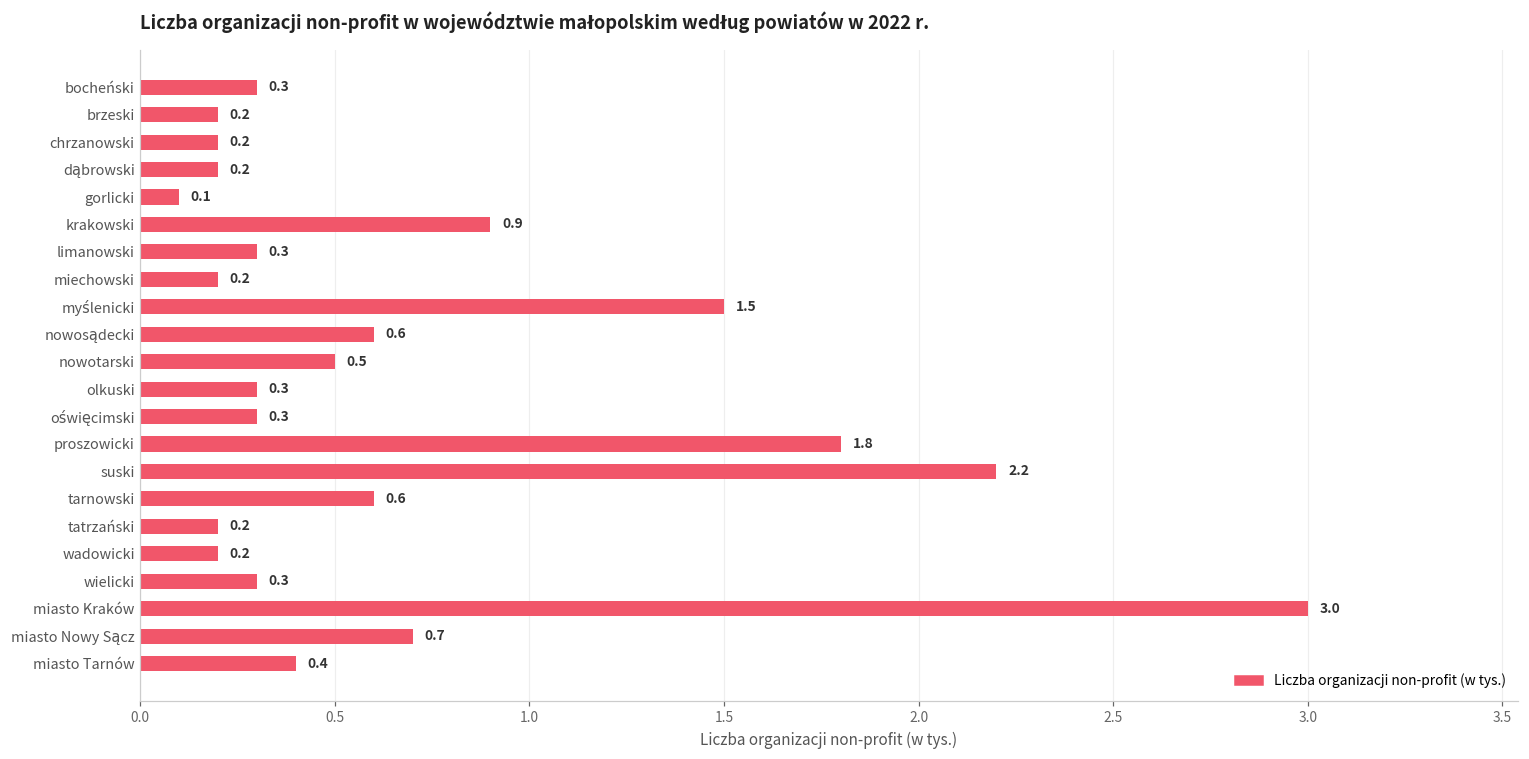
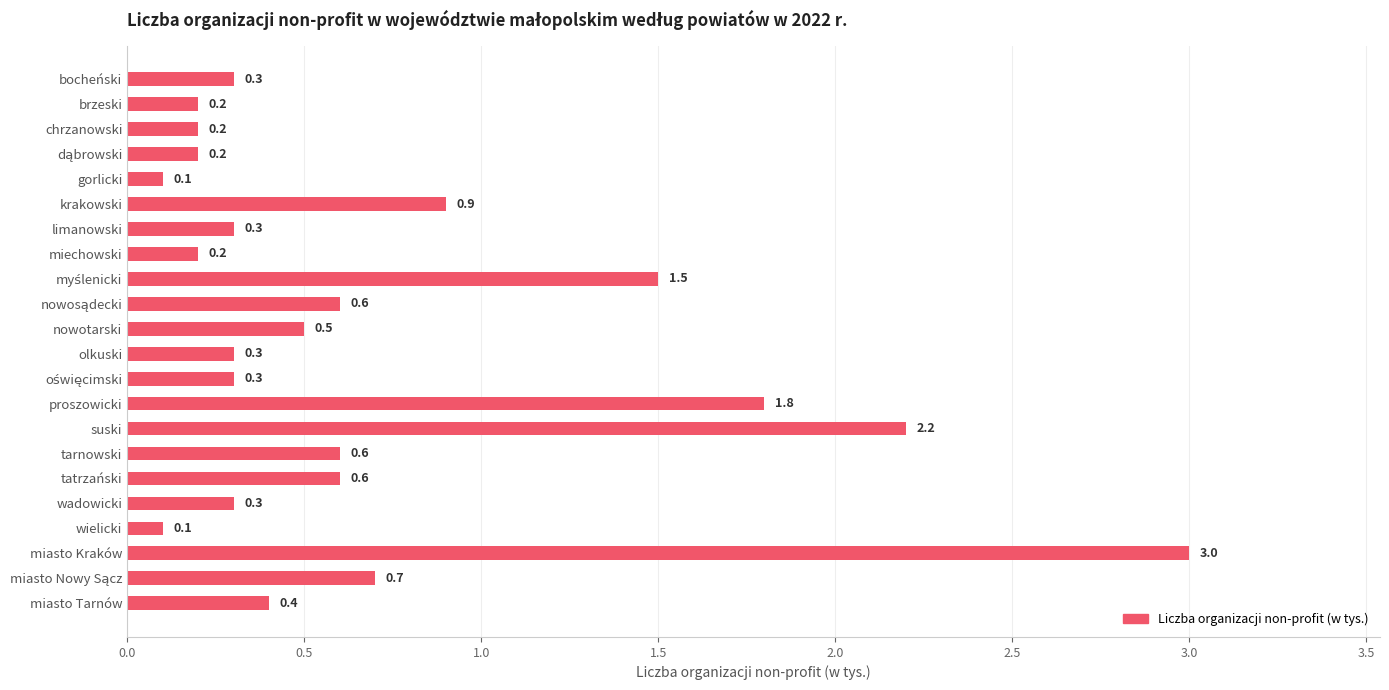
tatrzański: 0.2 -> 0.6
wadowicki: 0.2 -> 0.3
wielicki: 0.3 -> 0.1
